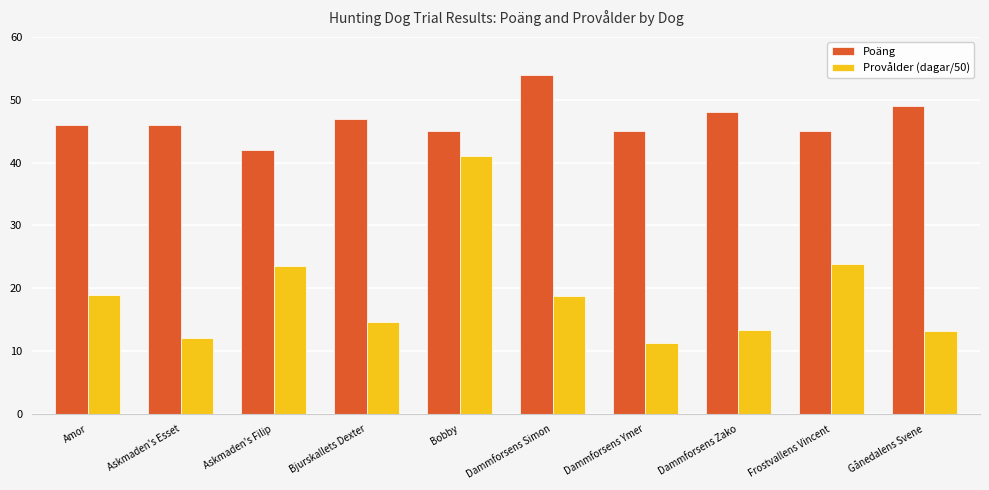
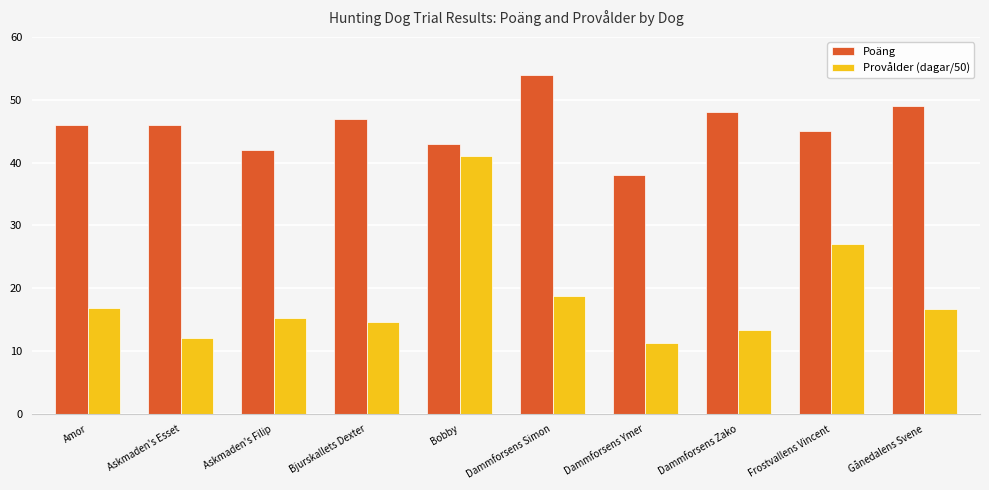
Provålder (dagar/50), Amor: 19 -> 17
Provålder (dagar/50), Askmaden's Filip: 24 -> 15
Poäng, Bobby: 45 -> 43
Poäng, Dammforsens Ymer: 45 -> 38
Provålder (dagar/50), Frostvallens Vincent: 24 -> 27
Provålder (dagar/50), Gånedalens Svene: 13 -> 17
